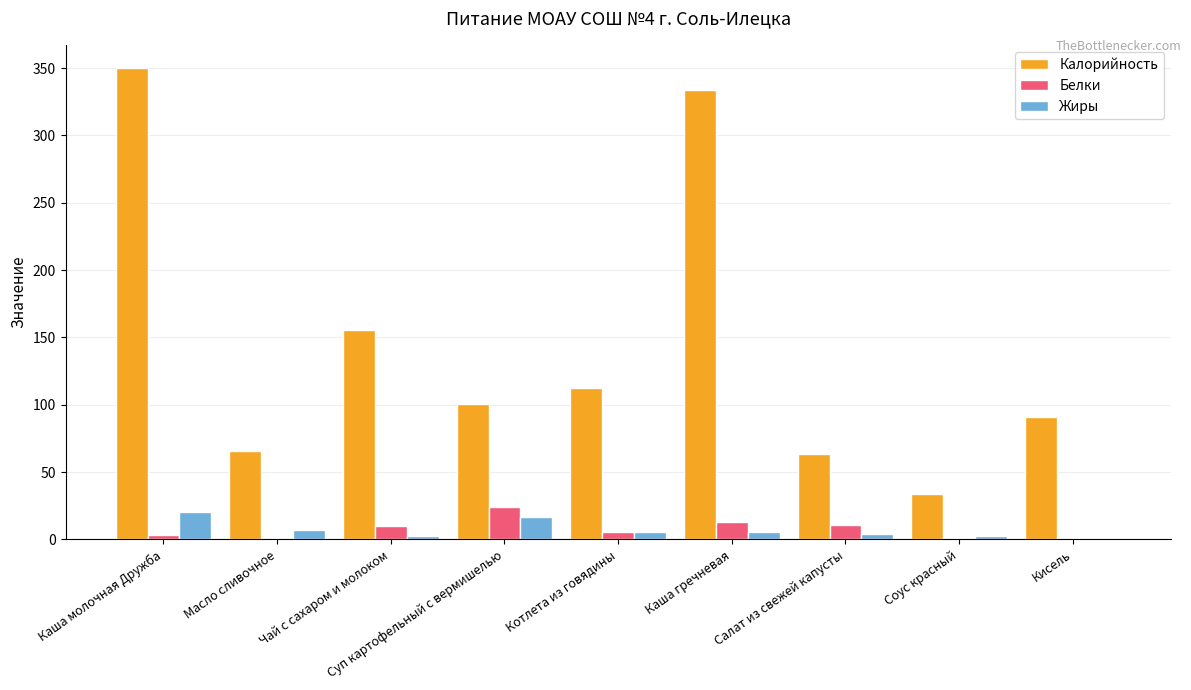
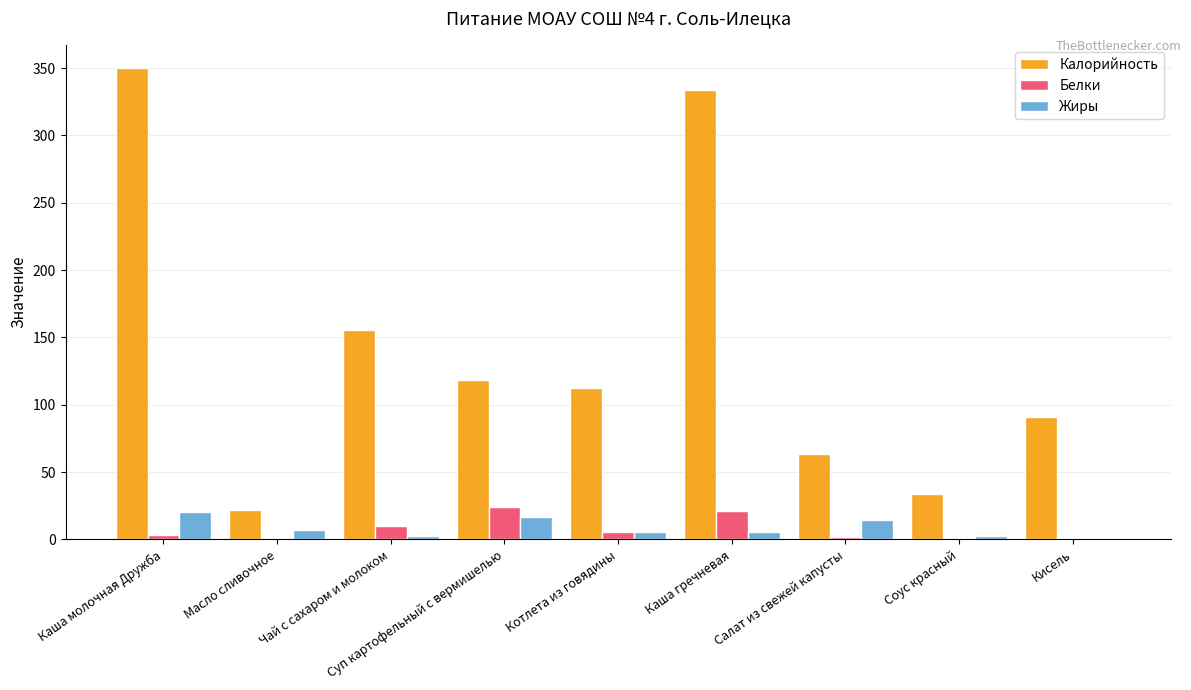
Калорийность, Масло сливочное: 66 -> 22
Калорийность, Суп картофельный с вермишелью: 100 -> 118
Белки, Каша гречневая: 13 -> 21
Белки, Салат из свежей капусты: 11 -> 2
Жиры, Салат из свежей капусты: 4 -> 14
